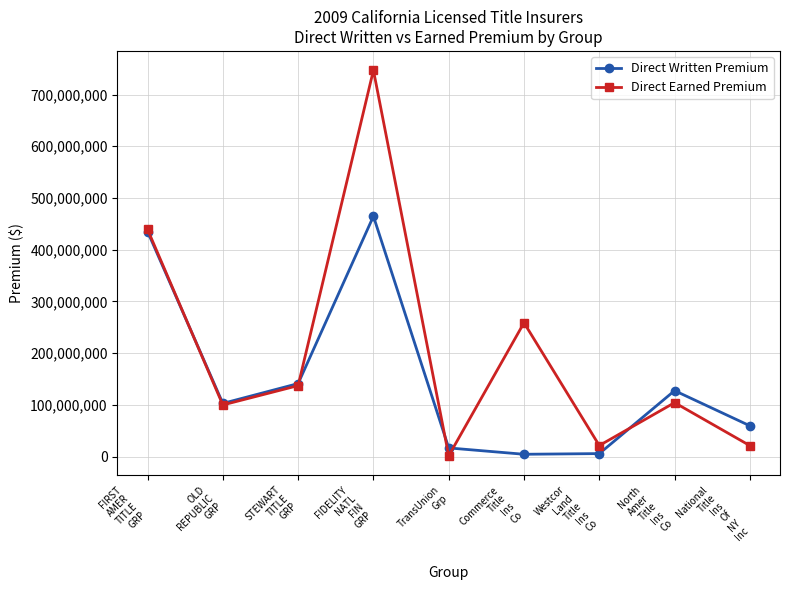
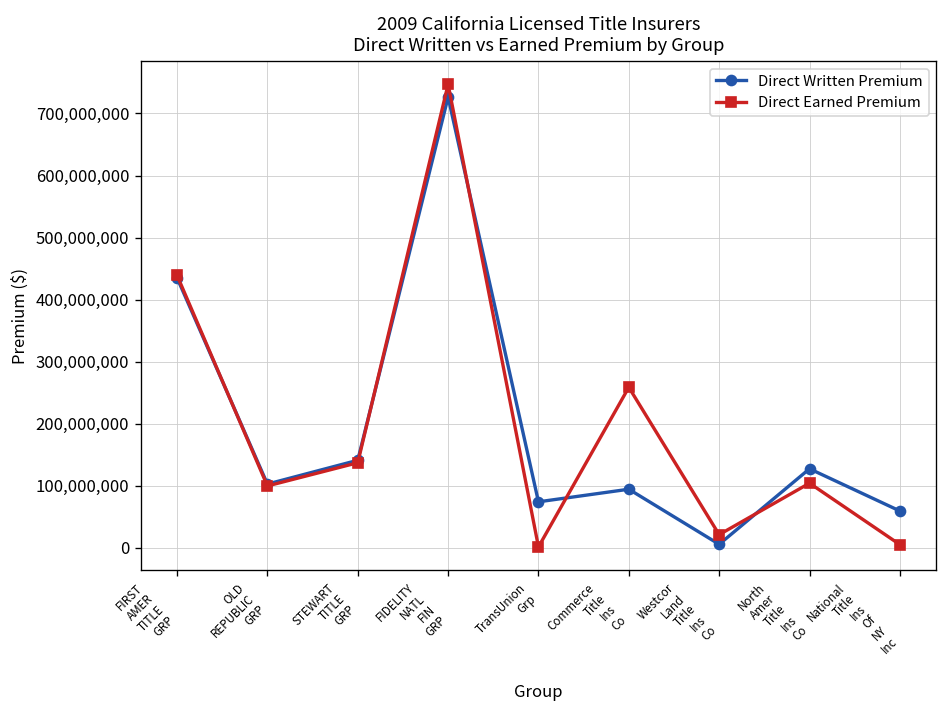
Direct Written Premium, FIDELITY NATL FIN GRP: 460,000,000 -> 730,000,000
Direct Written Premium, TransUnion Grp: 20,000,000 -> 70,000,000
Direct Written Premium, Commerce Title Ins Co: 0 -> 90,000,000
Direct Earned Premium, National Title Ins Of NY Inc: 20,000,000 -> 10,000,000
